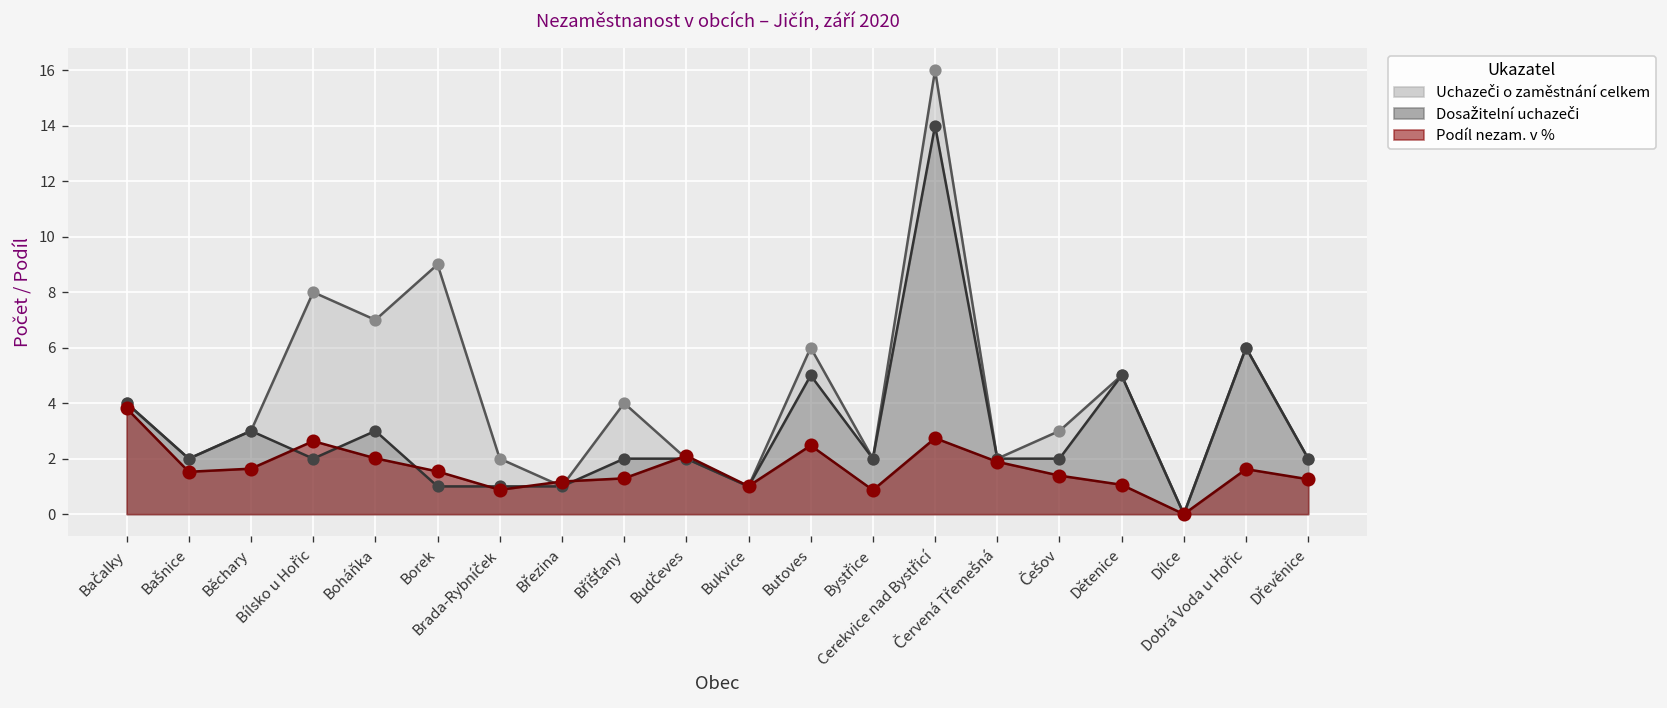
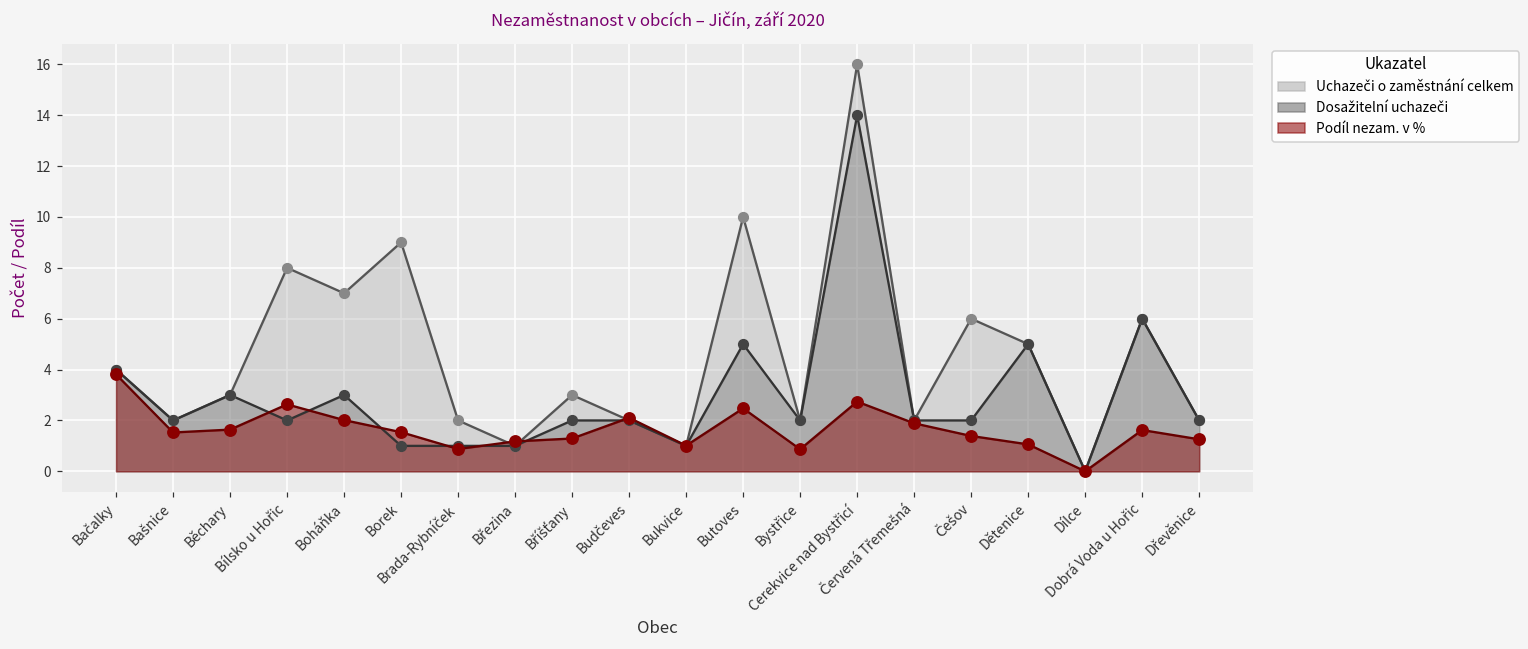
Uchazeči o zaměstnání celkem, Bříšťany: 4 -> 3
Uchazeči o zaměstnání celkem, Butoves: 6 -> 10
Uchazeči o zaměstnání celkem, Češov: 3 -> 6
